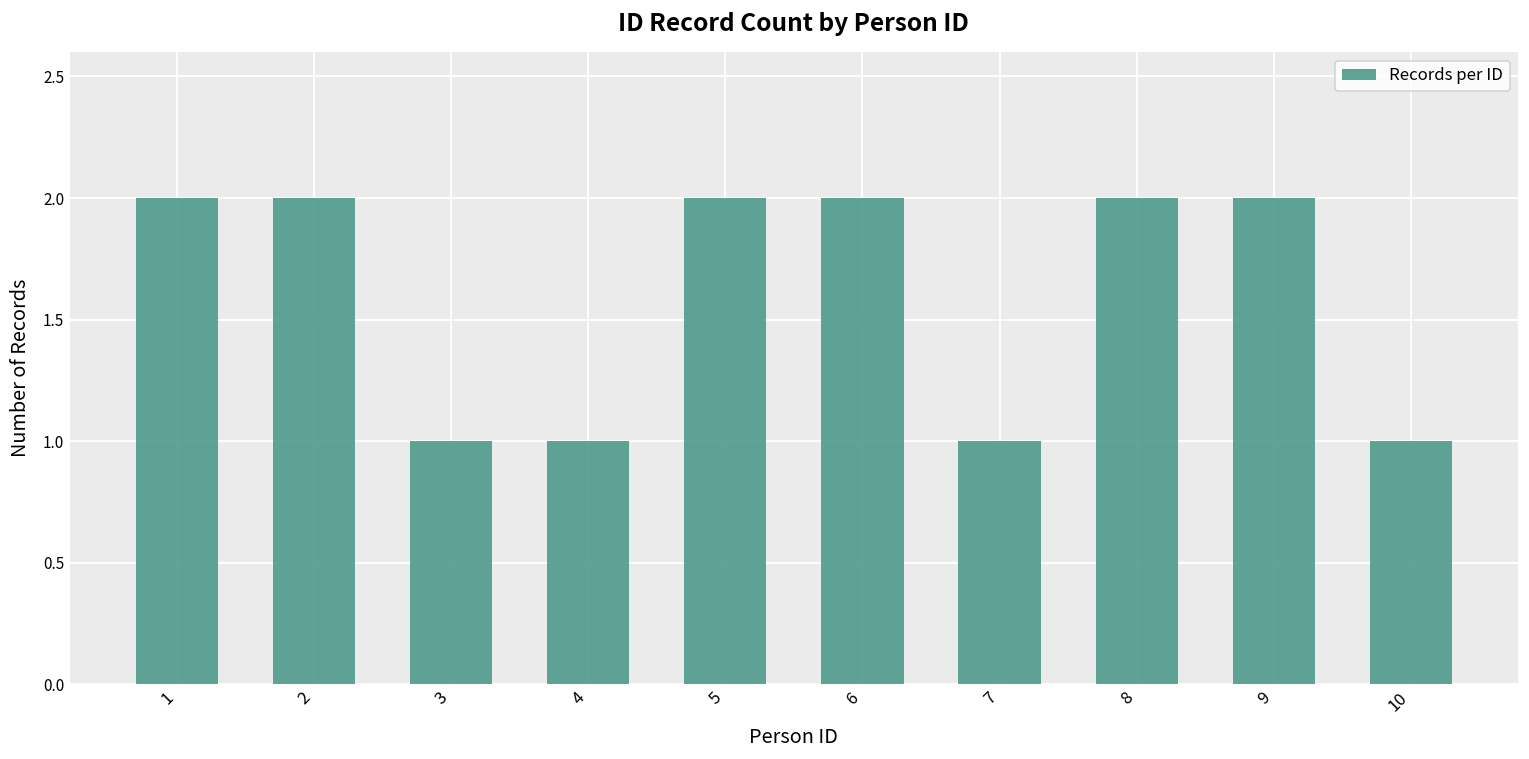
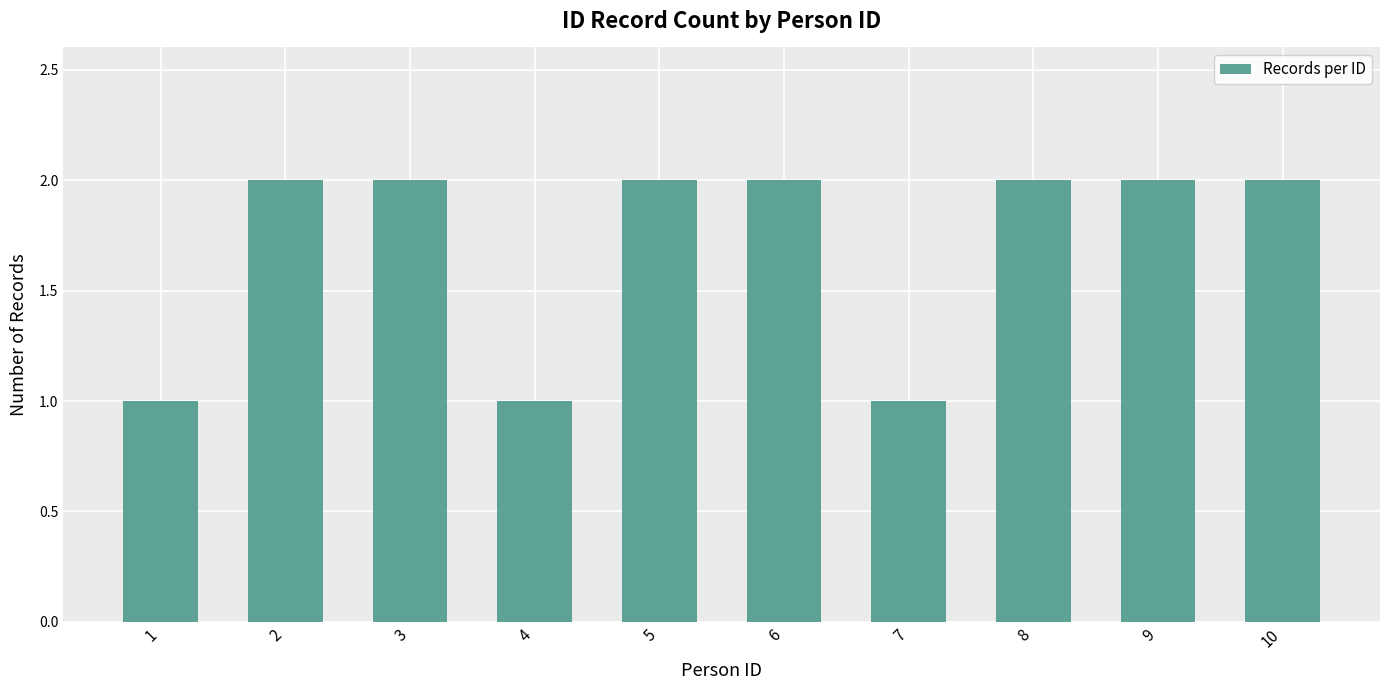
1: 2 -> 1
3: 1 -> 2
10: 1 -> 2
